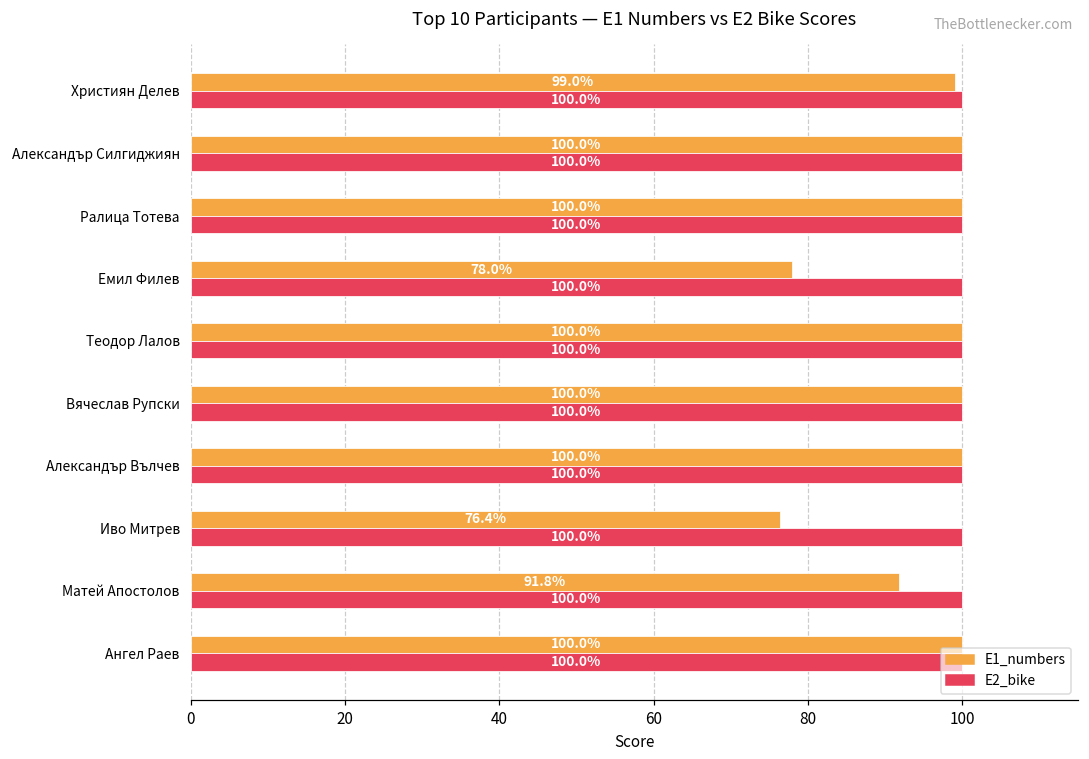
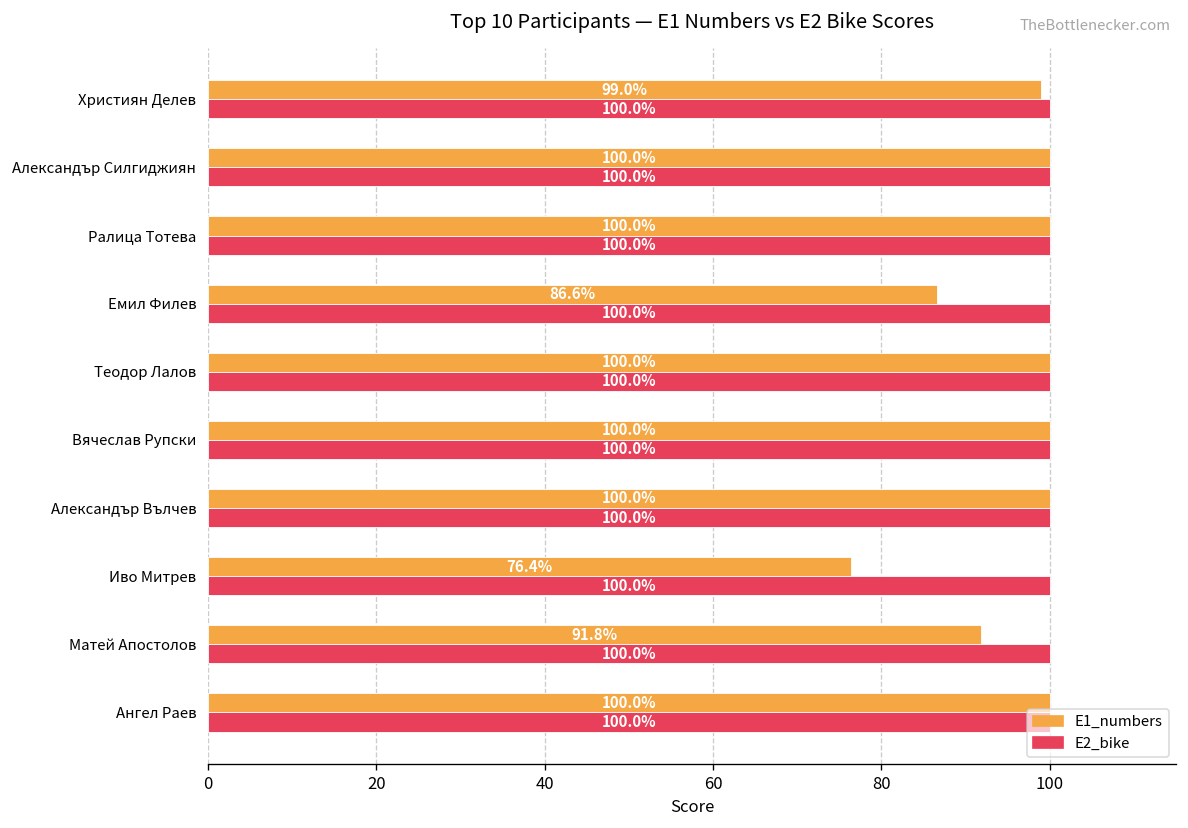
E1_numbers, Емил Филев: 78.0% -> 86.6%
